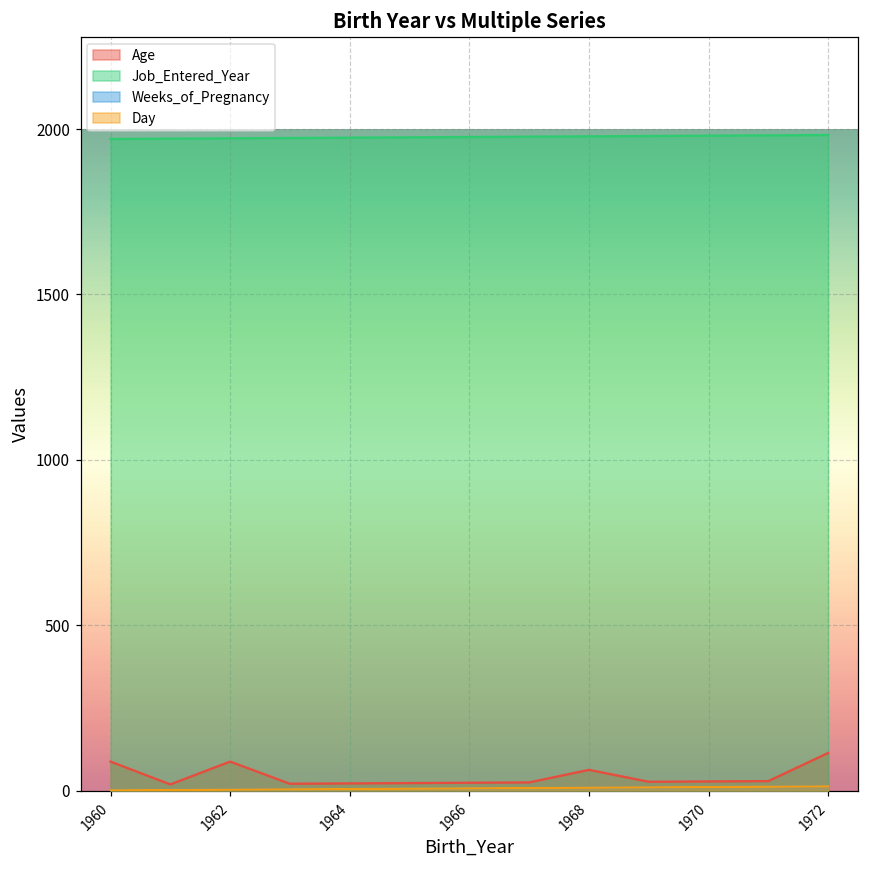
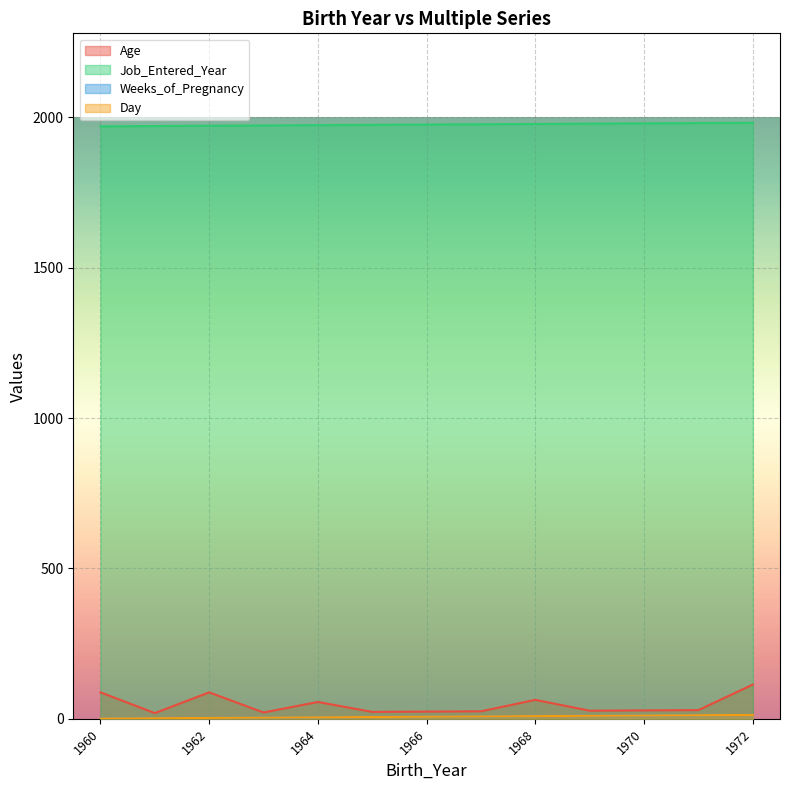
Age, 1964: 20 -> 60
